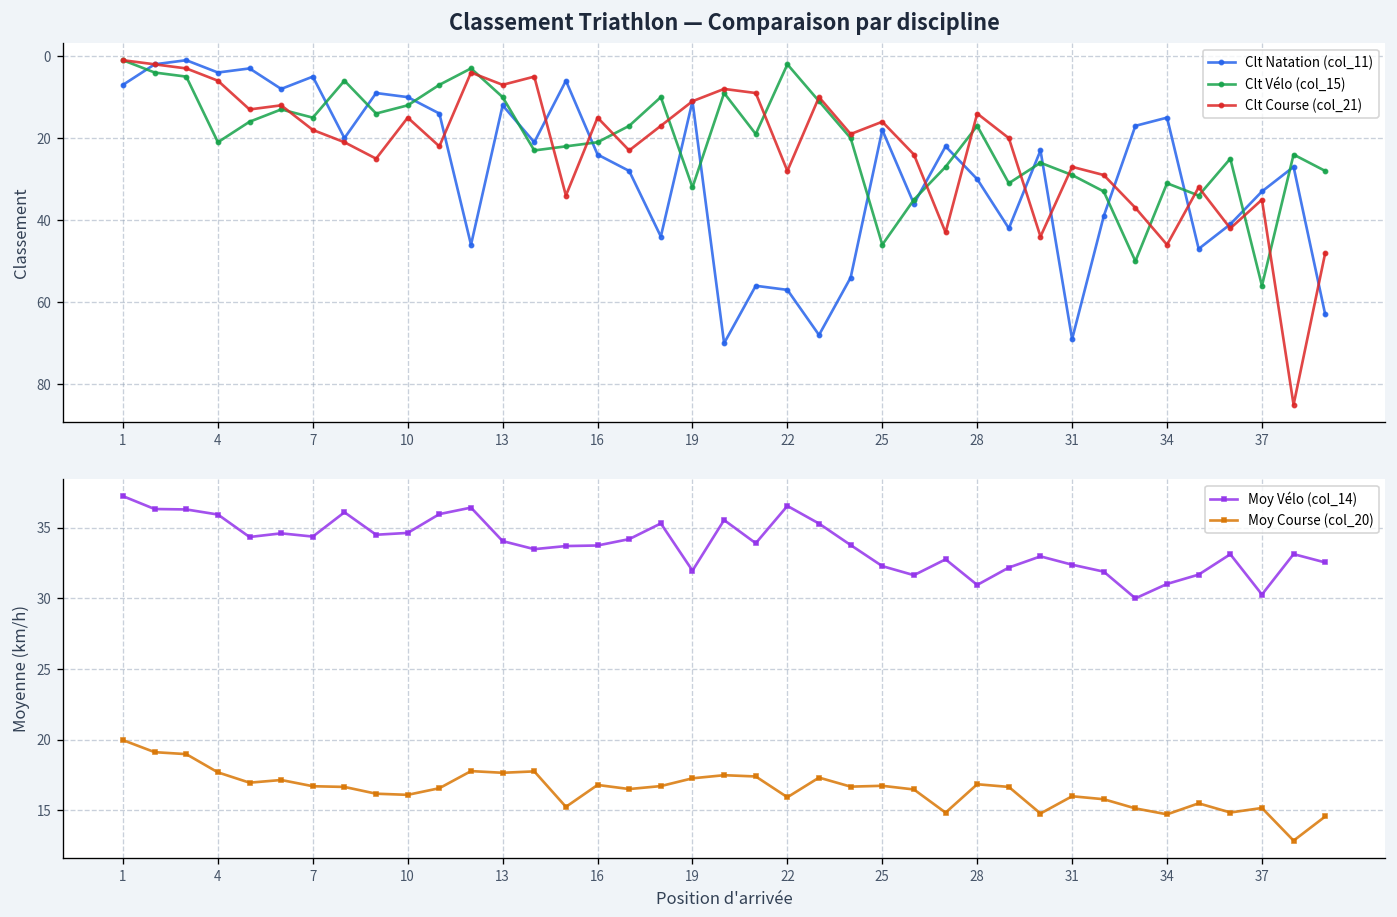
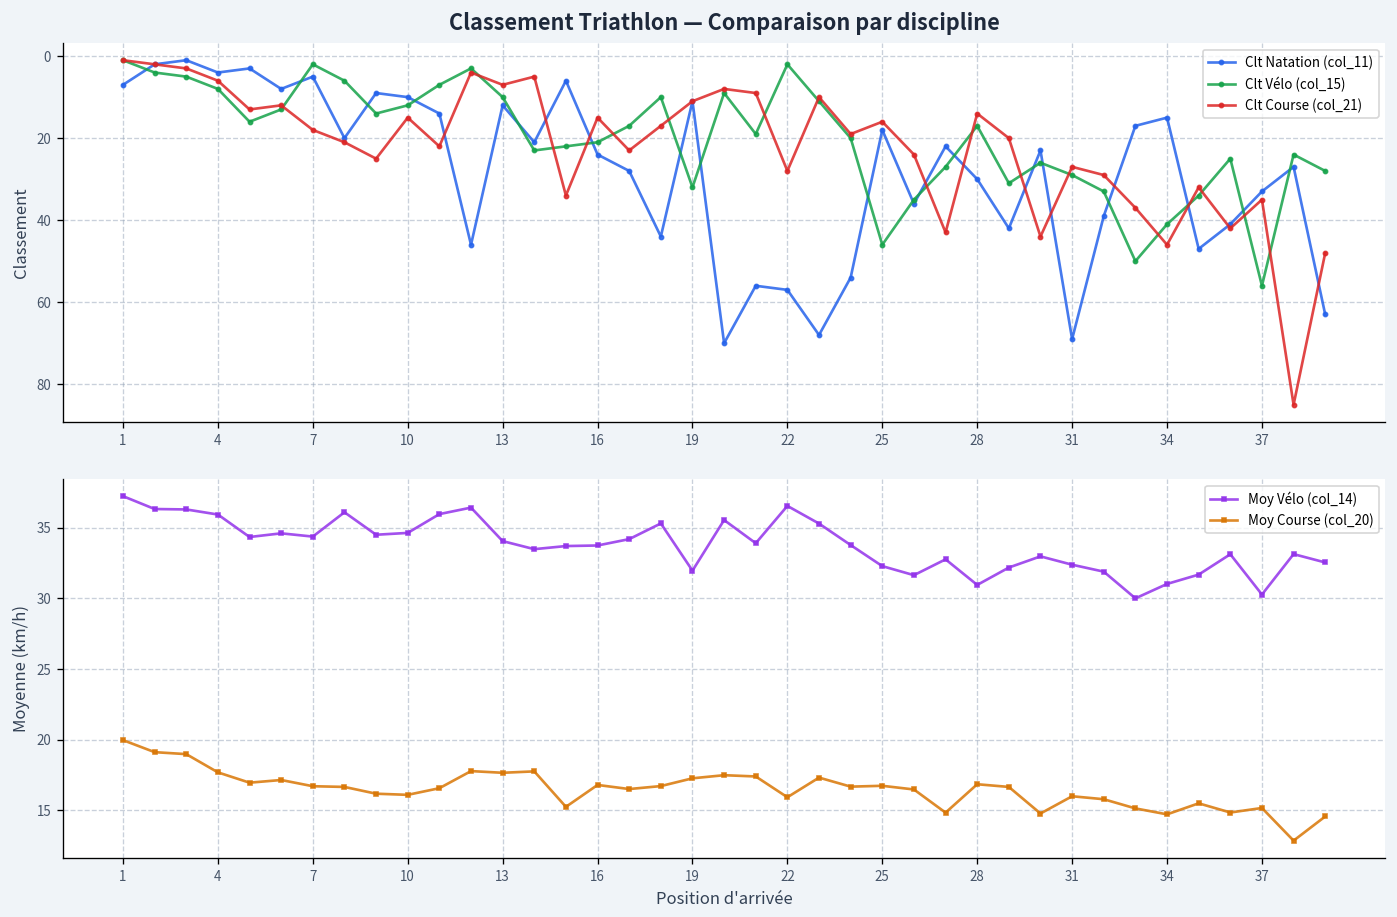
Classement Triathlon — Comparaison par discipline, Clt Vélo (col_15), 4: 21 -> 8
Classement Triathlon — Comparaison par discipline, Clt Vélo (col_15), 7: 15 -> 2
Classement Triathlon — Comparaison par discipline, Clt Vélo (col_15), 34: 31 -> 41
